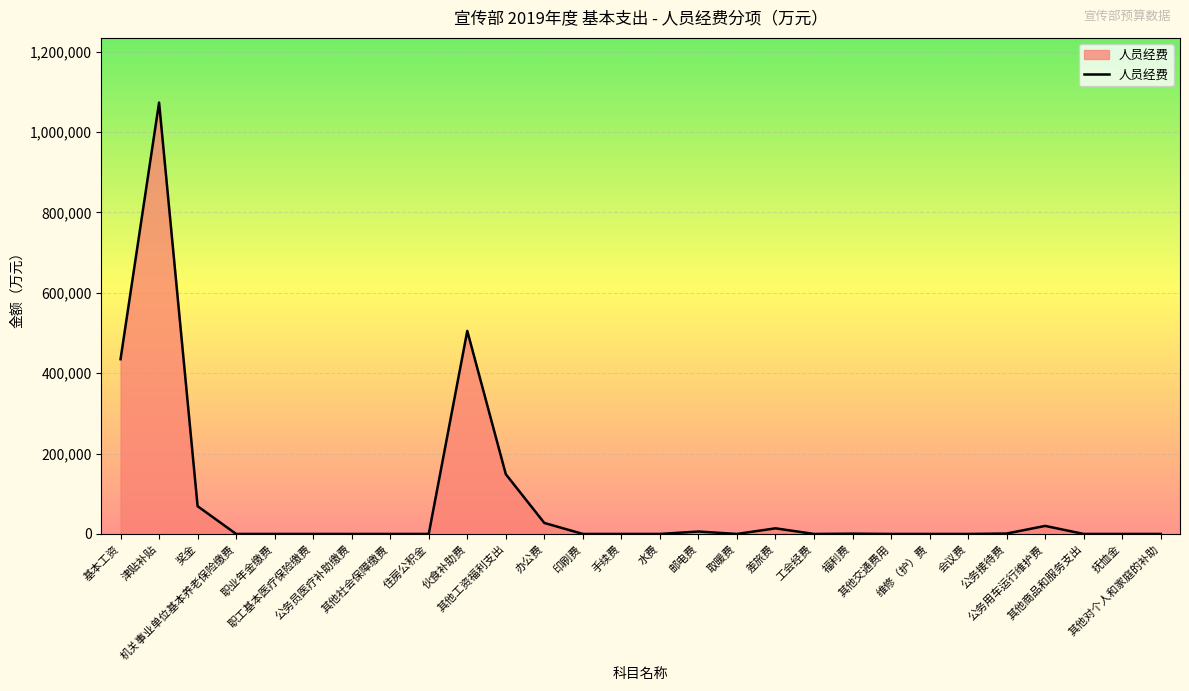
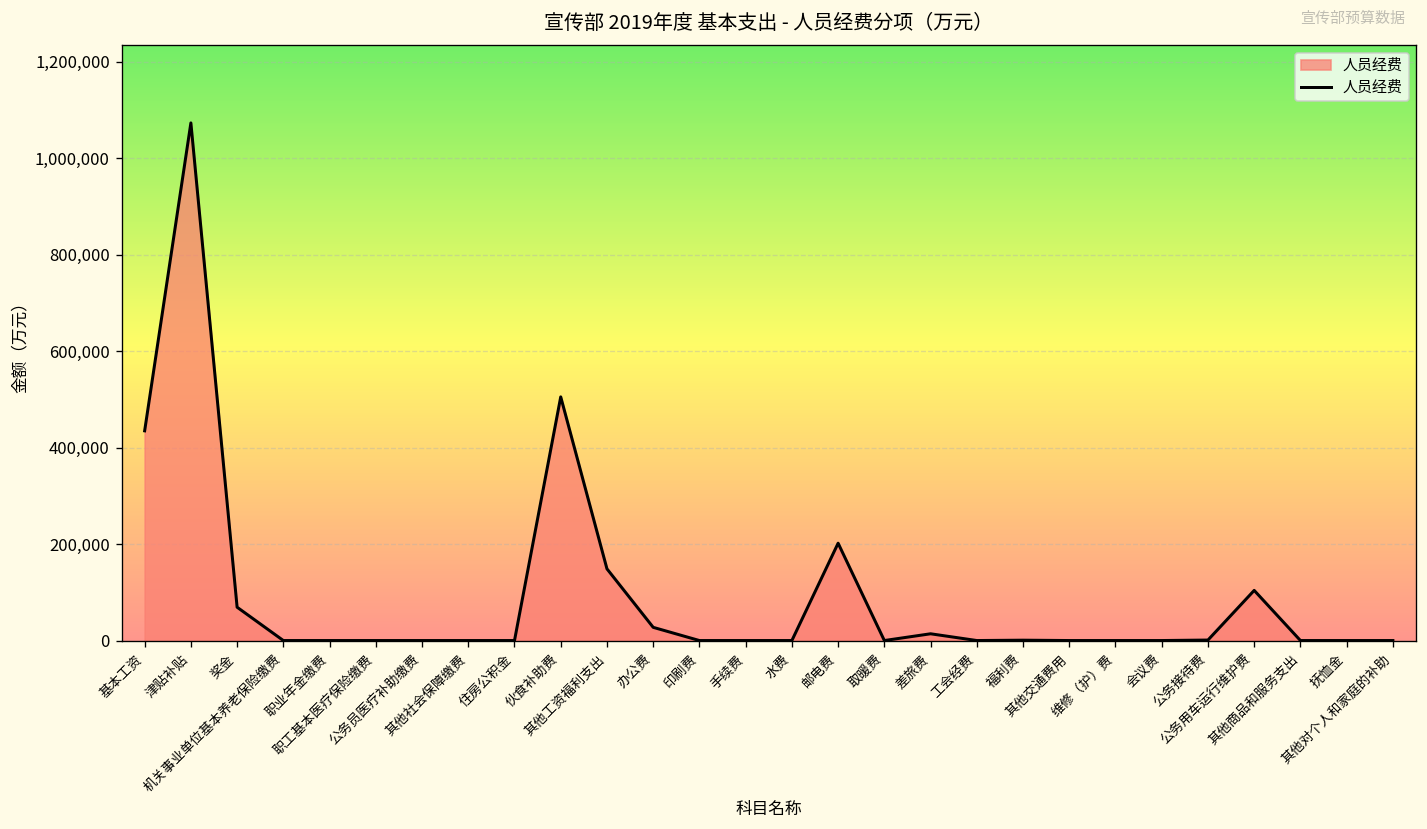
邮电费: 10,000 -> 200,000
公务用车运行维护费: 20,000 -> 100,000
